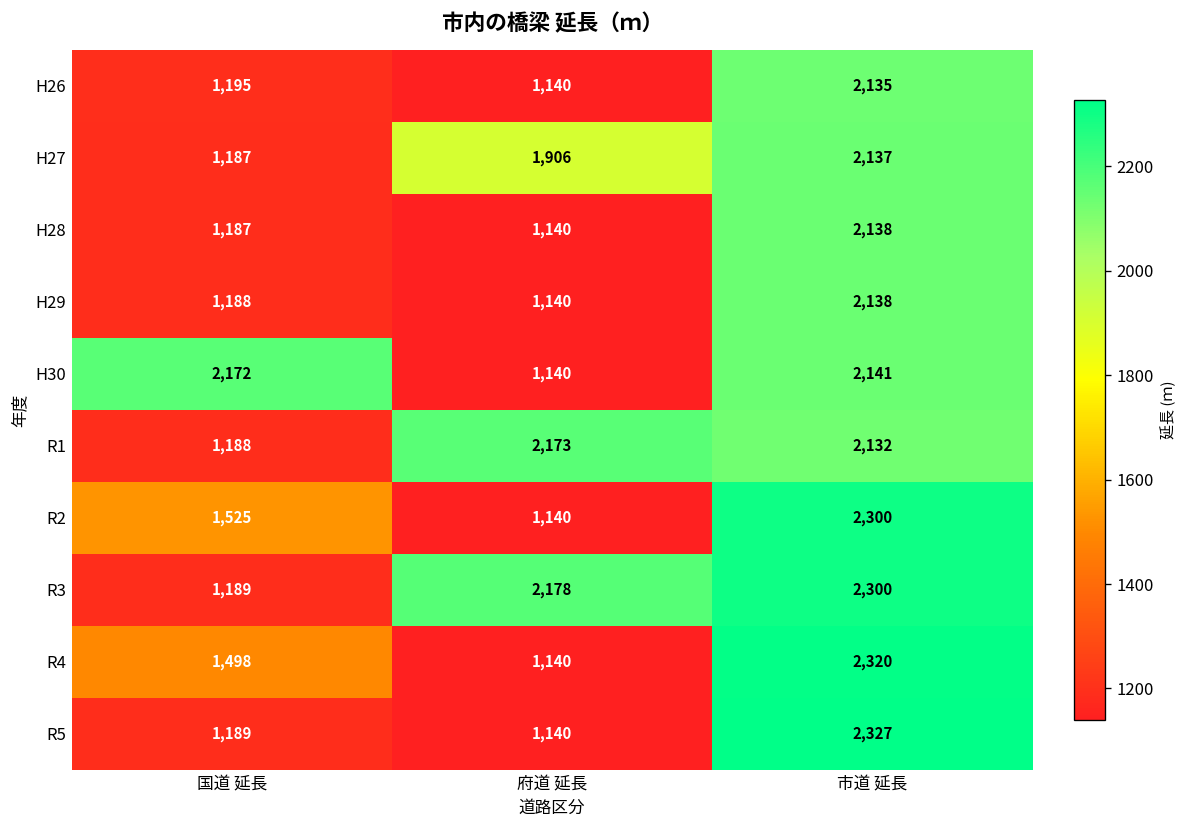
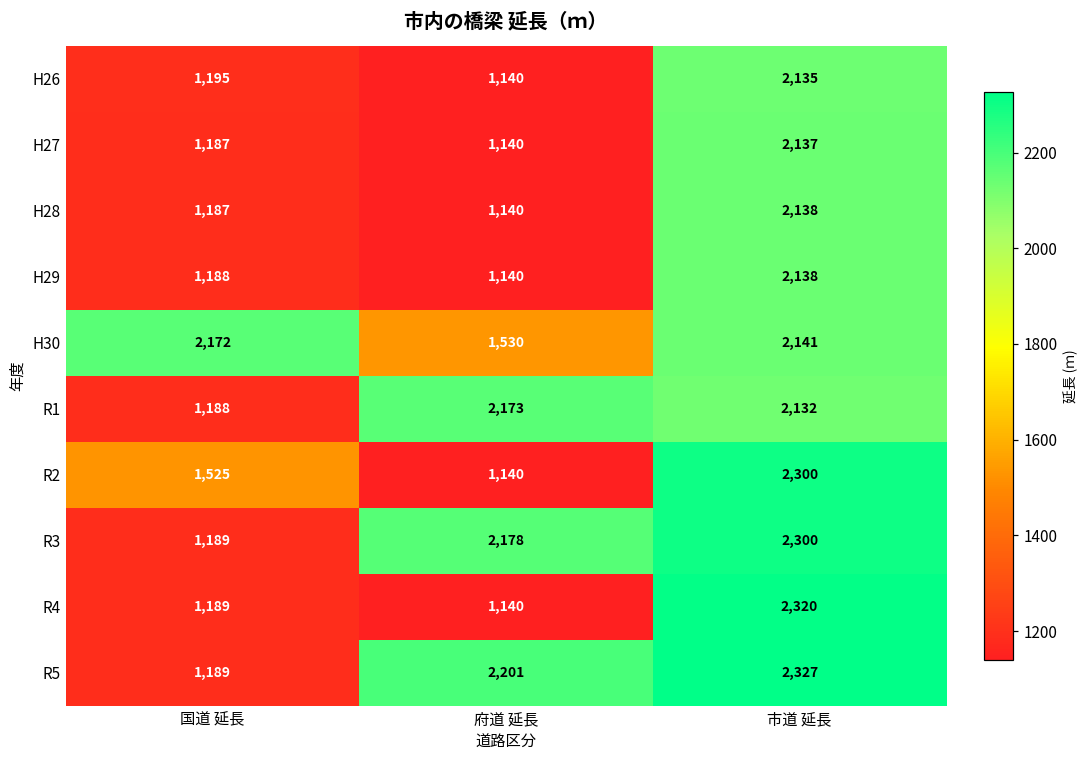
H27, 府道 延長: 1,906 -> 1,140
H30, 府道 延長: 1,140 -> 1,530
R4, 国道 延長: 1,498 -> 1,189
R5, 府道 延長: 1,140 -> 2,201
